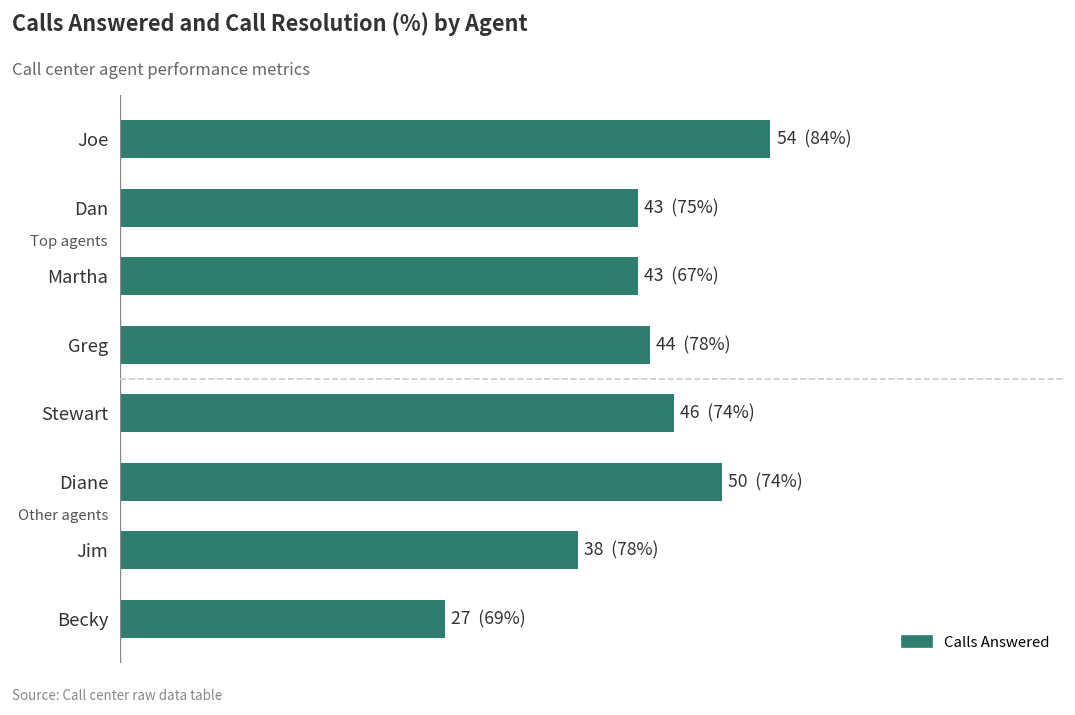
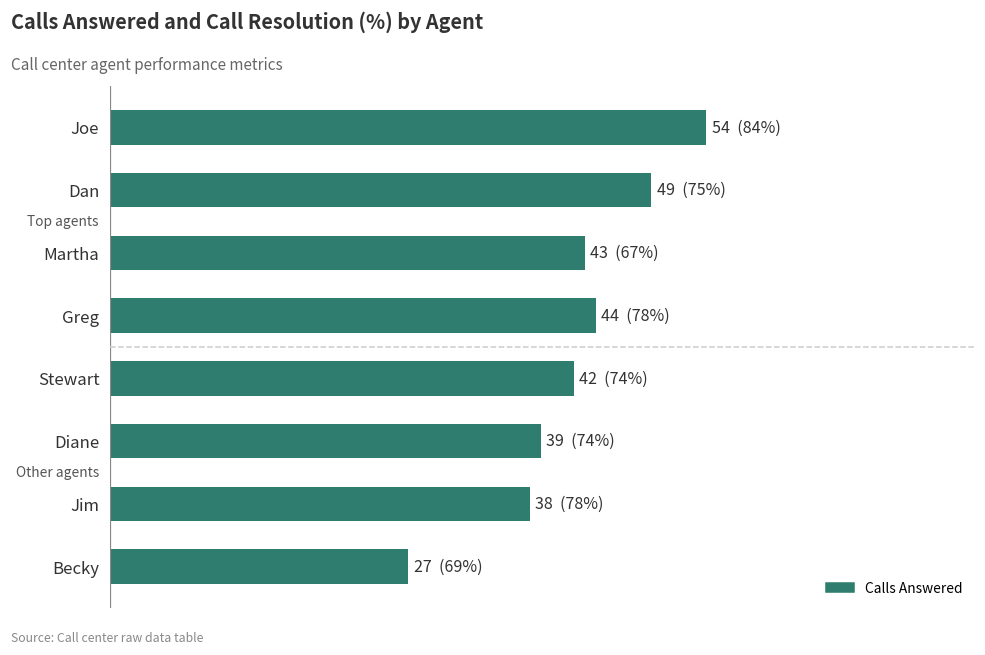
Dan: 43 -> 49
Stewart: 46 -> 42
Diane: 50 -> 39
